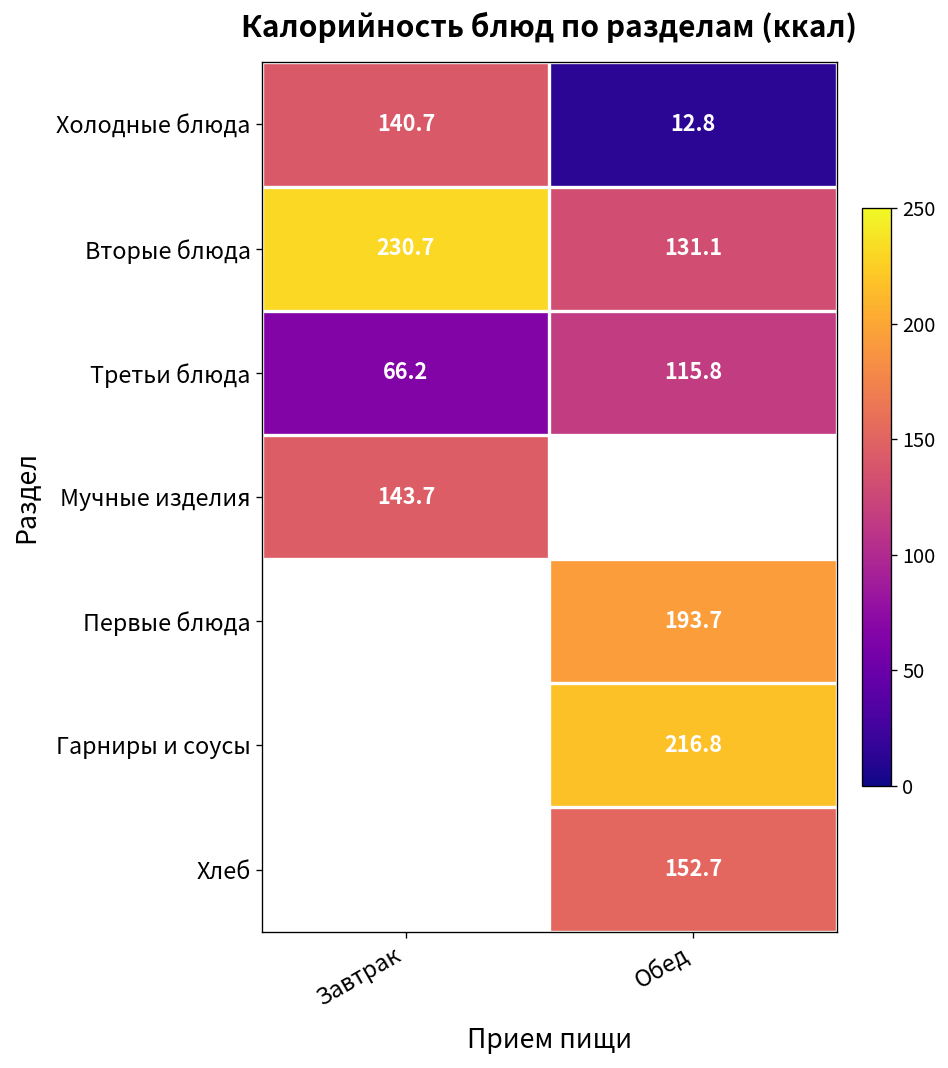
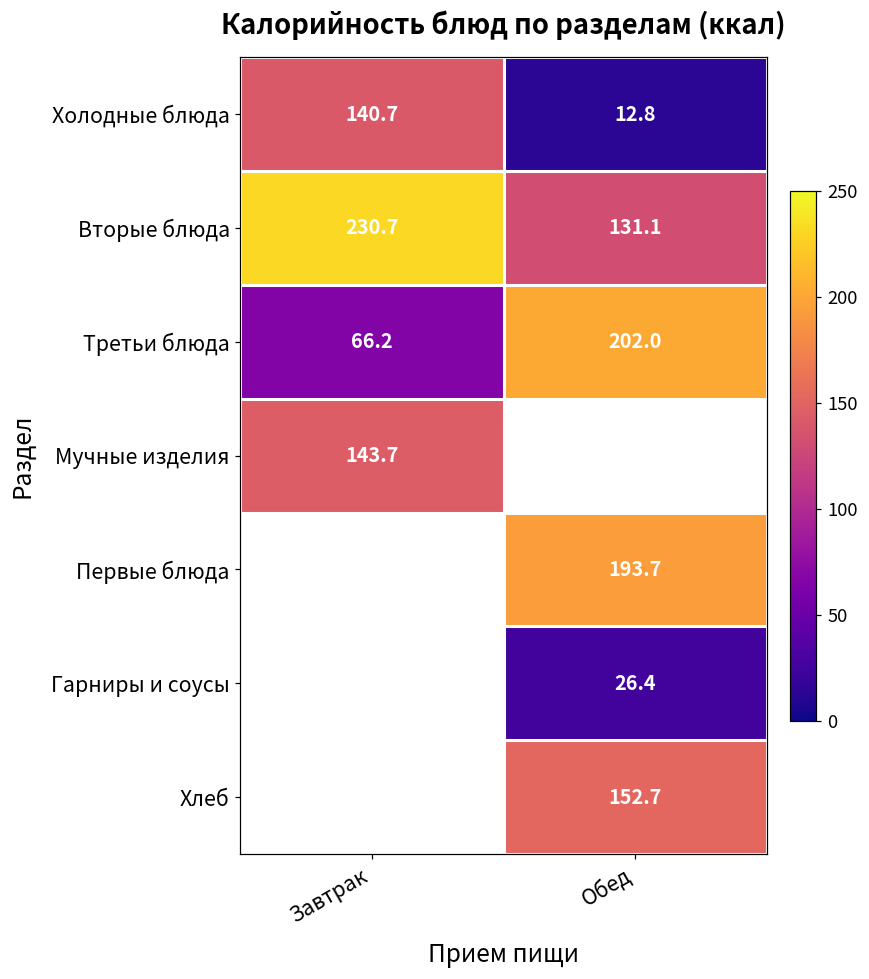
Третьи блюда, Обед: 115.8 -> 202.0
Гарниры и соусы, Обед: 216.8 -> 26.4
